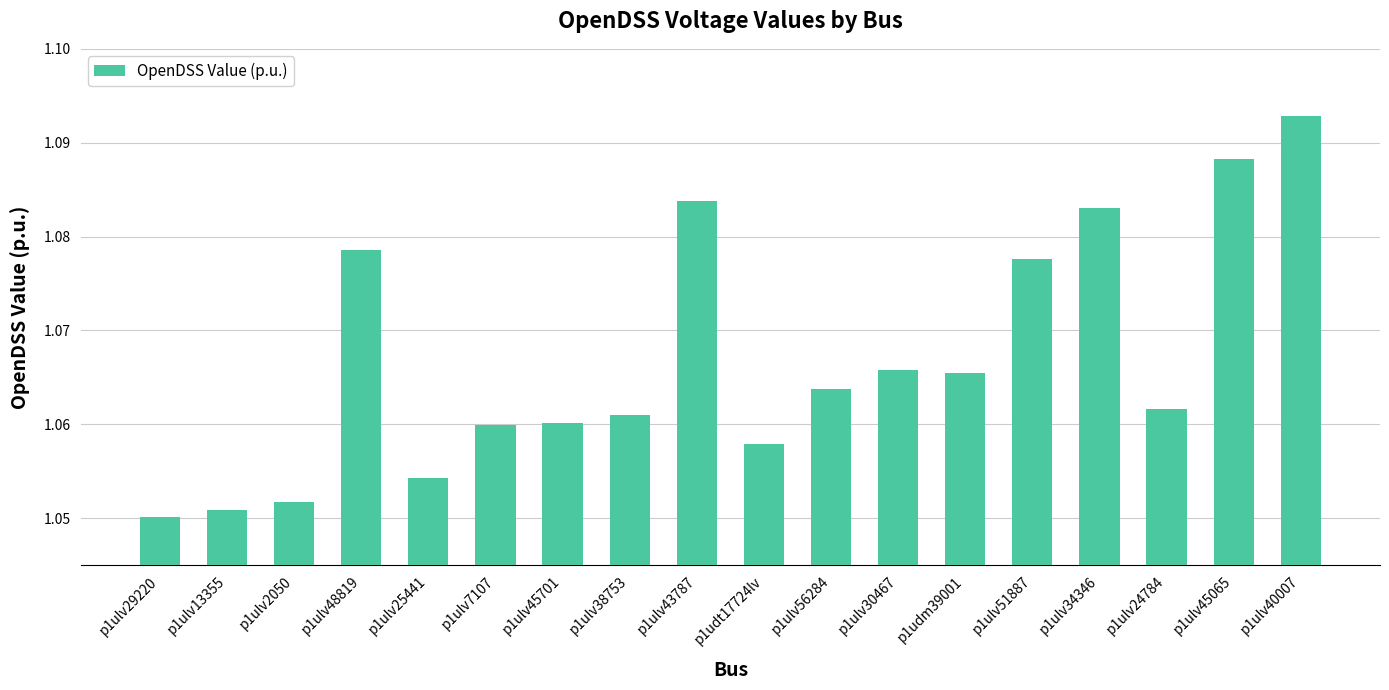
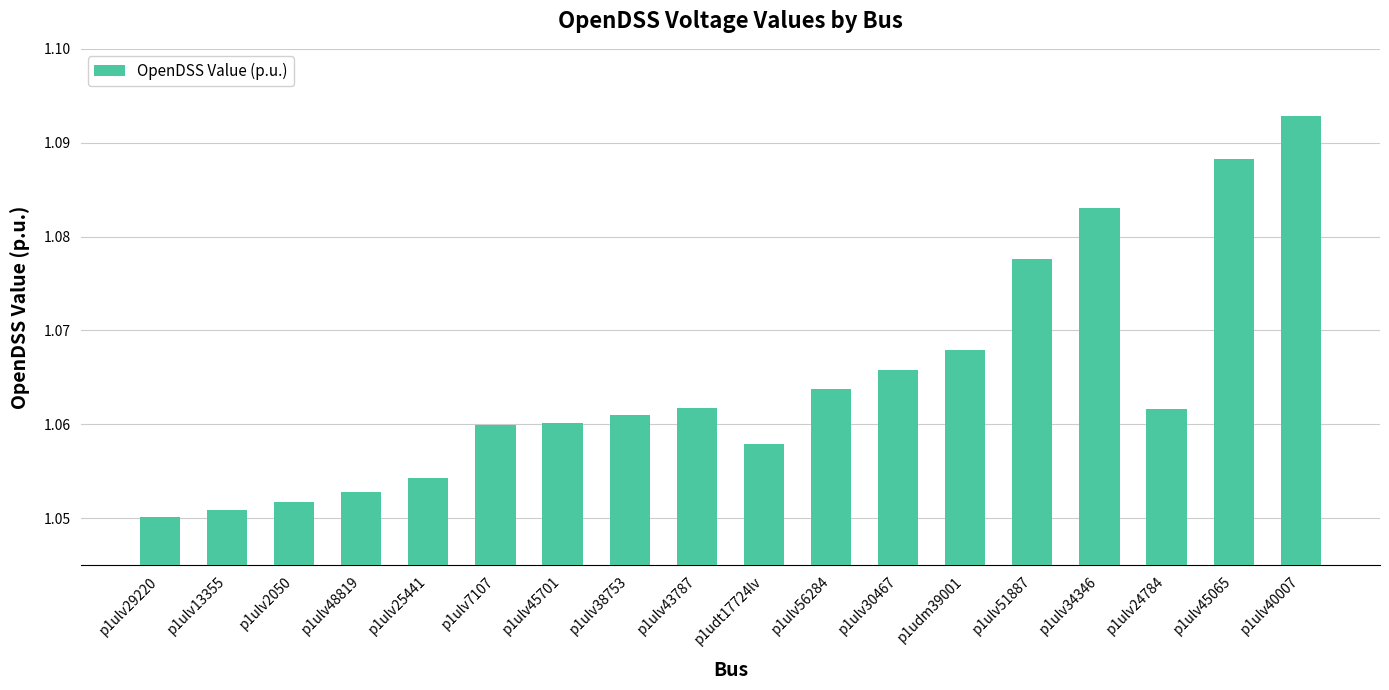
p1ulv48819: 1.079 -> 1.053
p1ulv43787: 1.084 -> 1.062
p1udm39001: 1.065 -> 1.068
